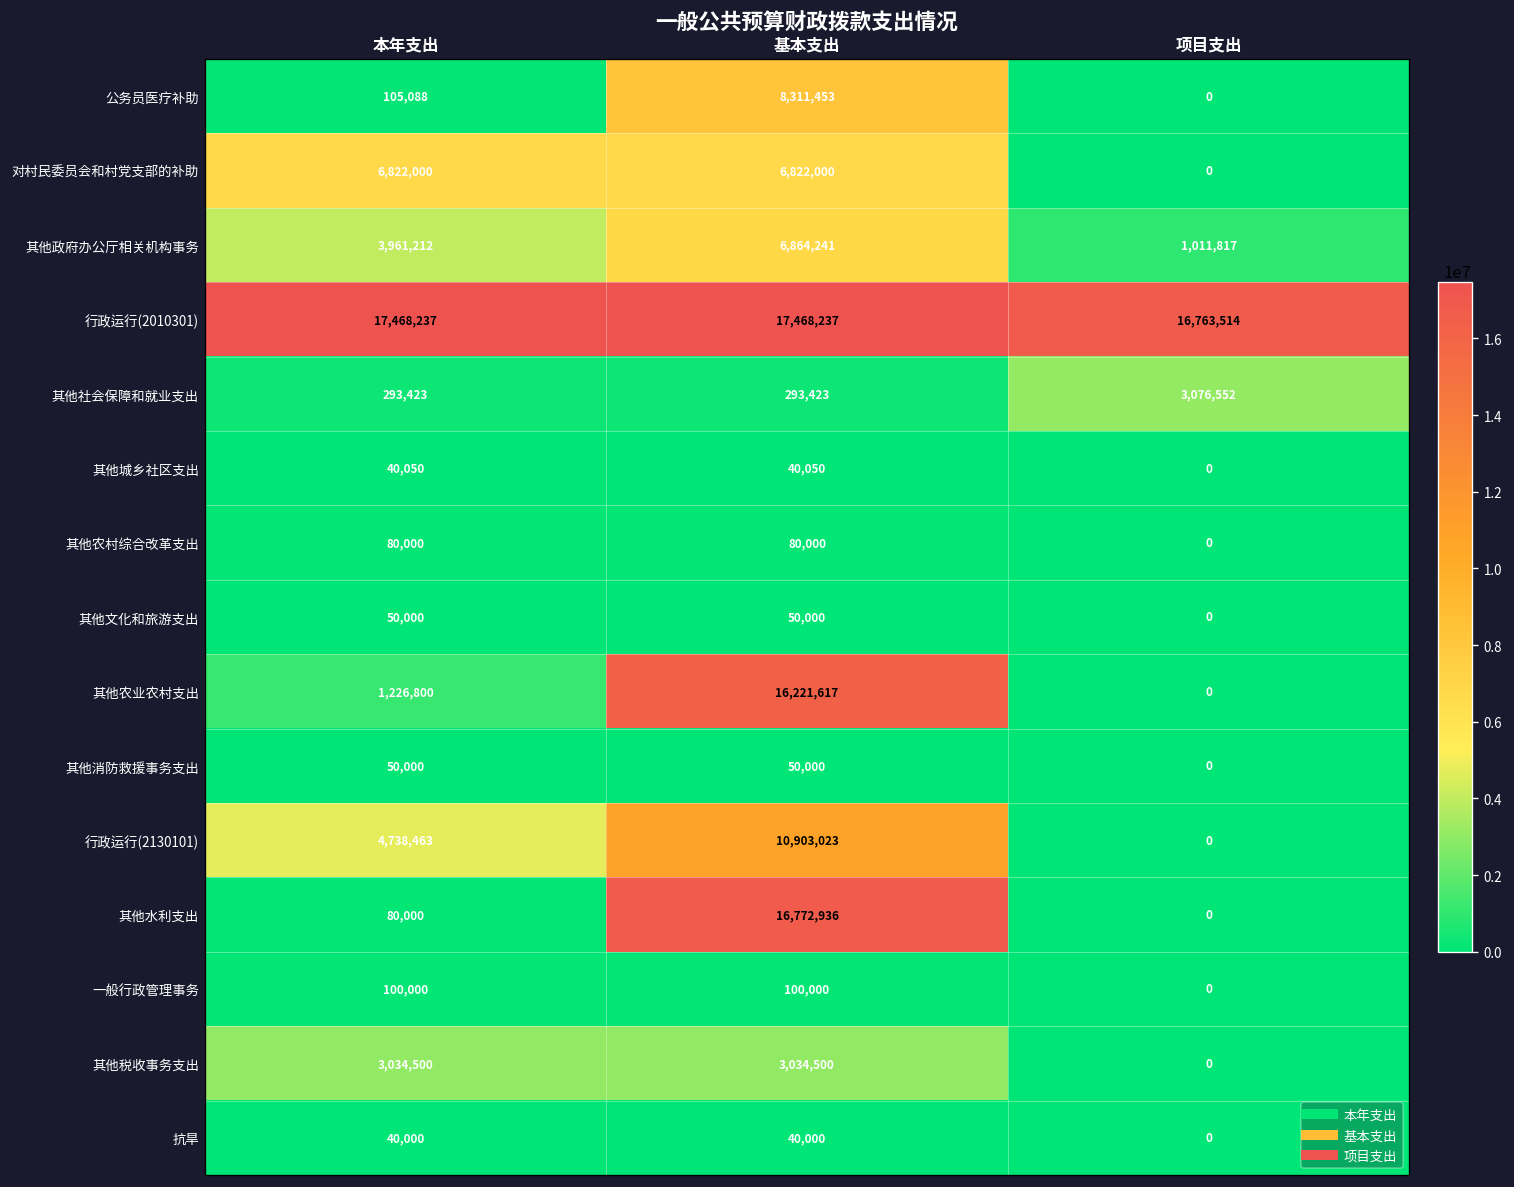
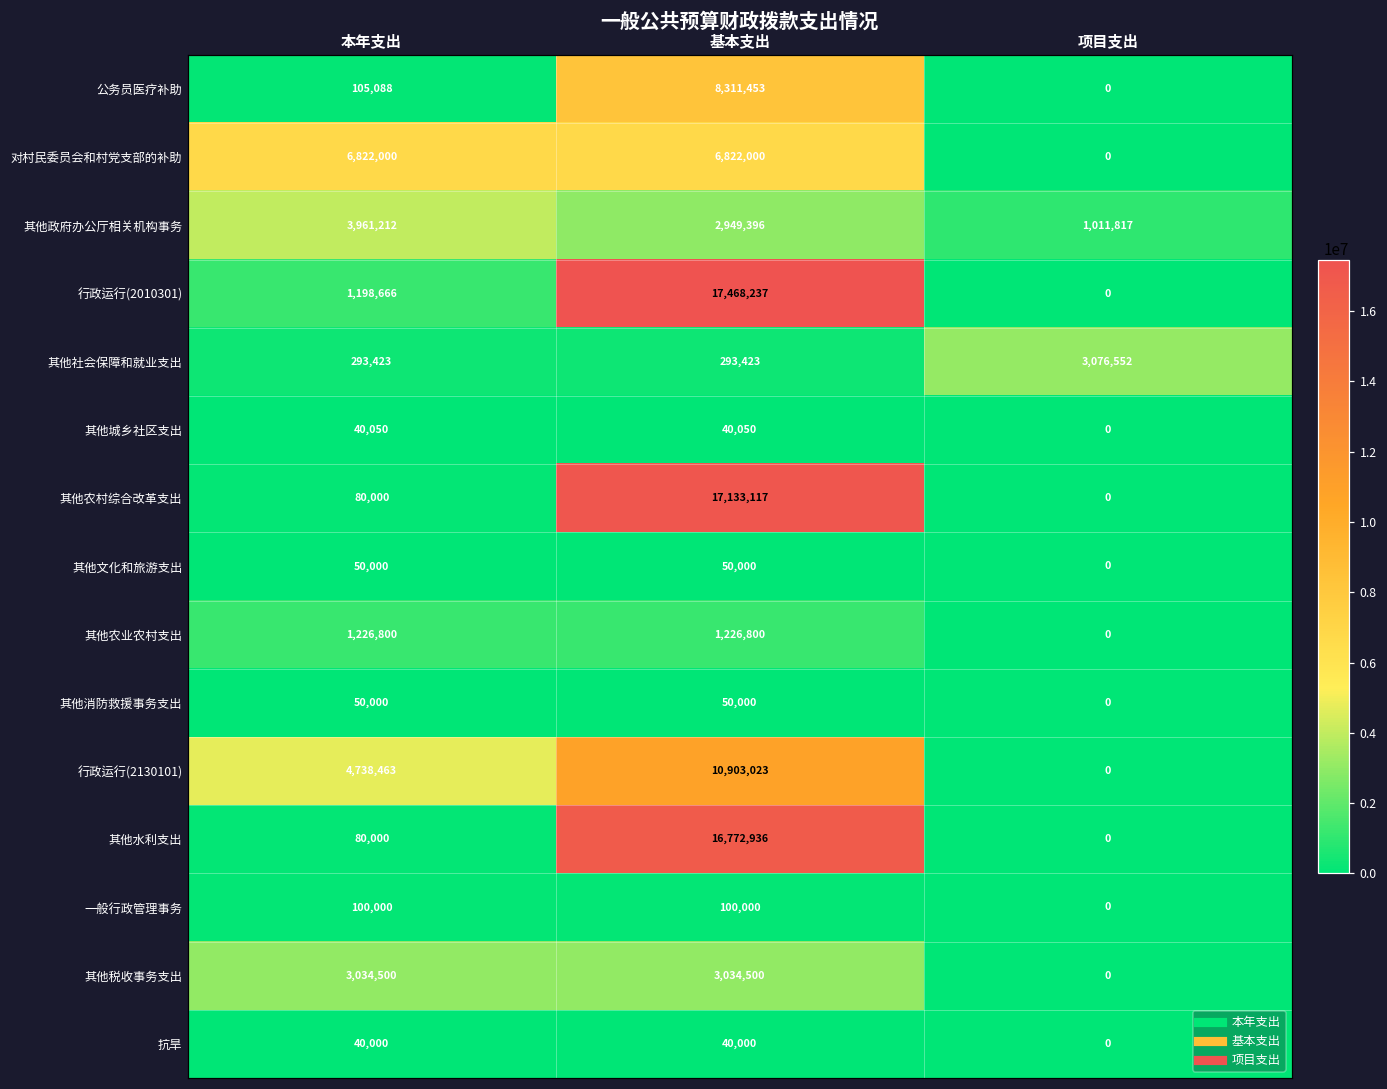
其他政府办公厅相关机构事务, 基本支出: 6,864,241 -> 2,949,396
行政运行(2010301), 本年支出: 17,468,237 -> 1,198,666
行政运行(2010301), 项目支出: 16,763,514 -> 0
其他农村综合改革支出, 基本支出: 80,000 -> 17,133,117
其他农业农村支出, 基本支出: 16,221,617 -> 1,226,800
